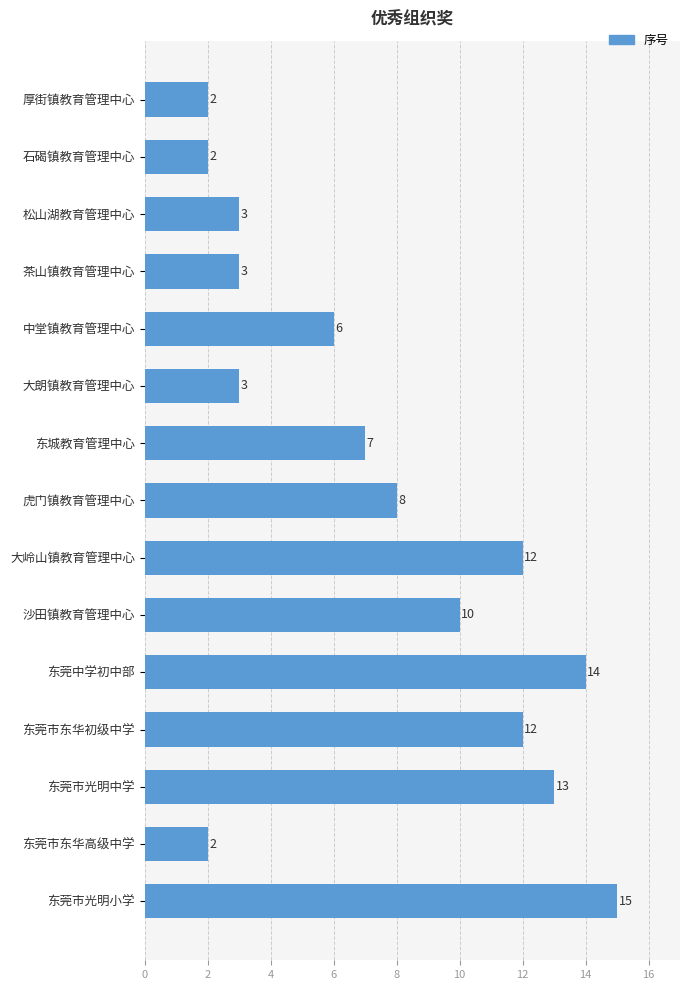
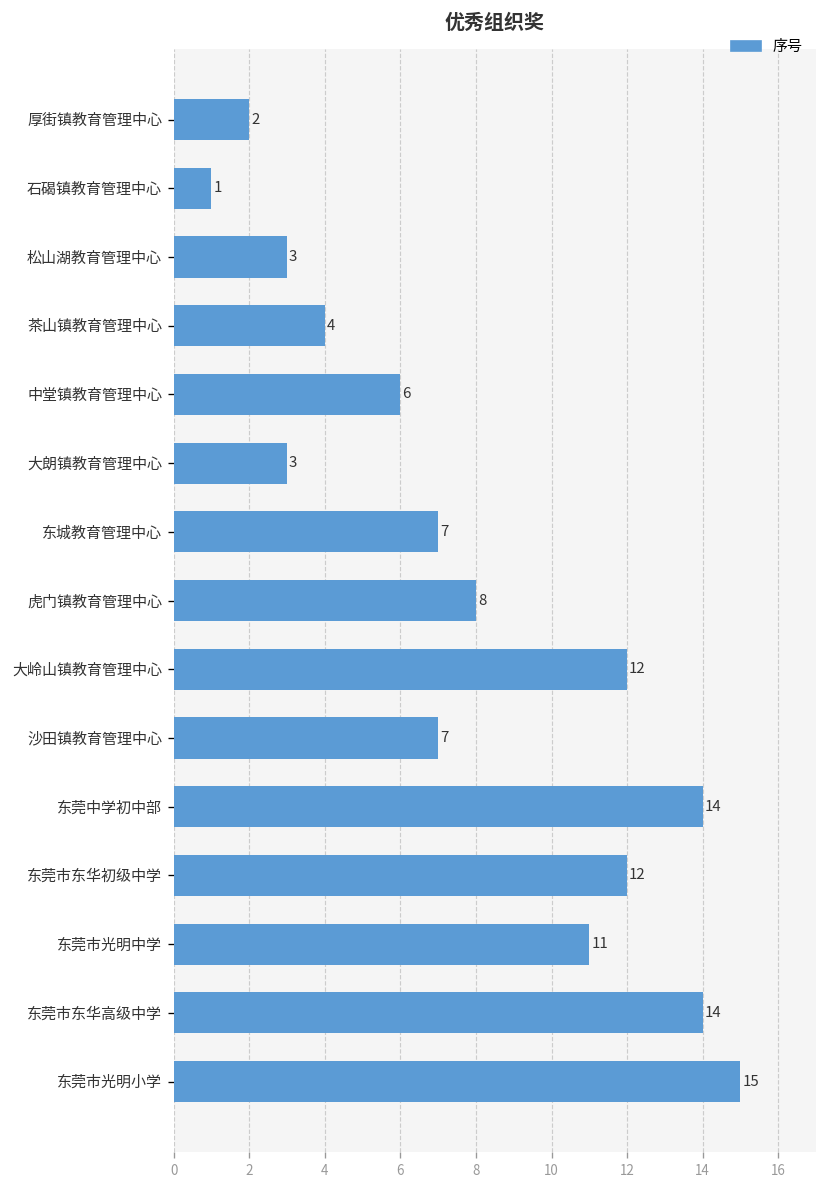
石碣镇教育管理中心: 2 -> 1
茶山镇教育管理中心: 3 -> 4
沙田镇教育管理中心: 10 -> 7
东莞市光明中学: 13 -> 11
东莞市东华高级中学: 2 -> 14
